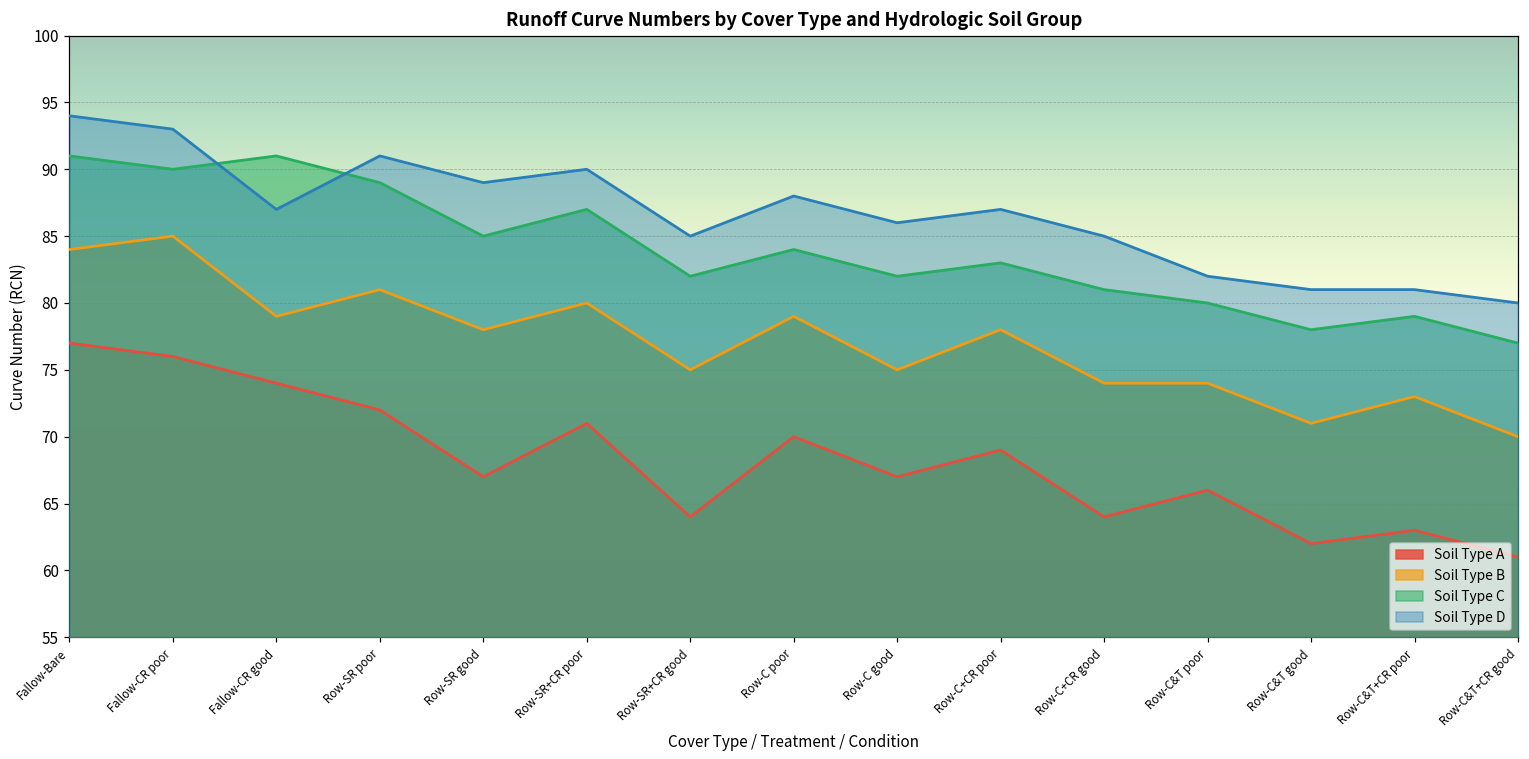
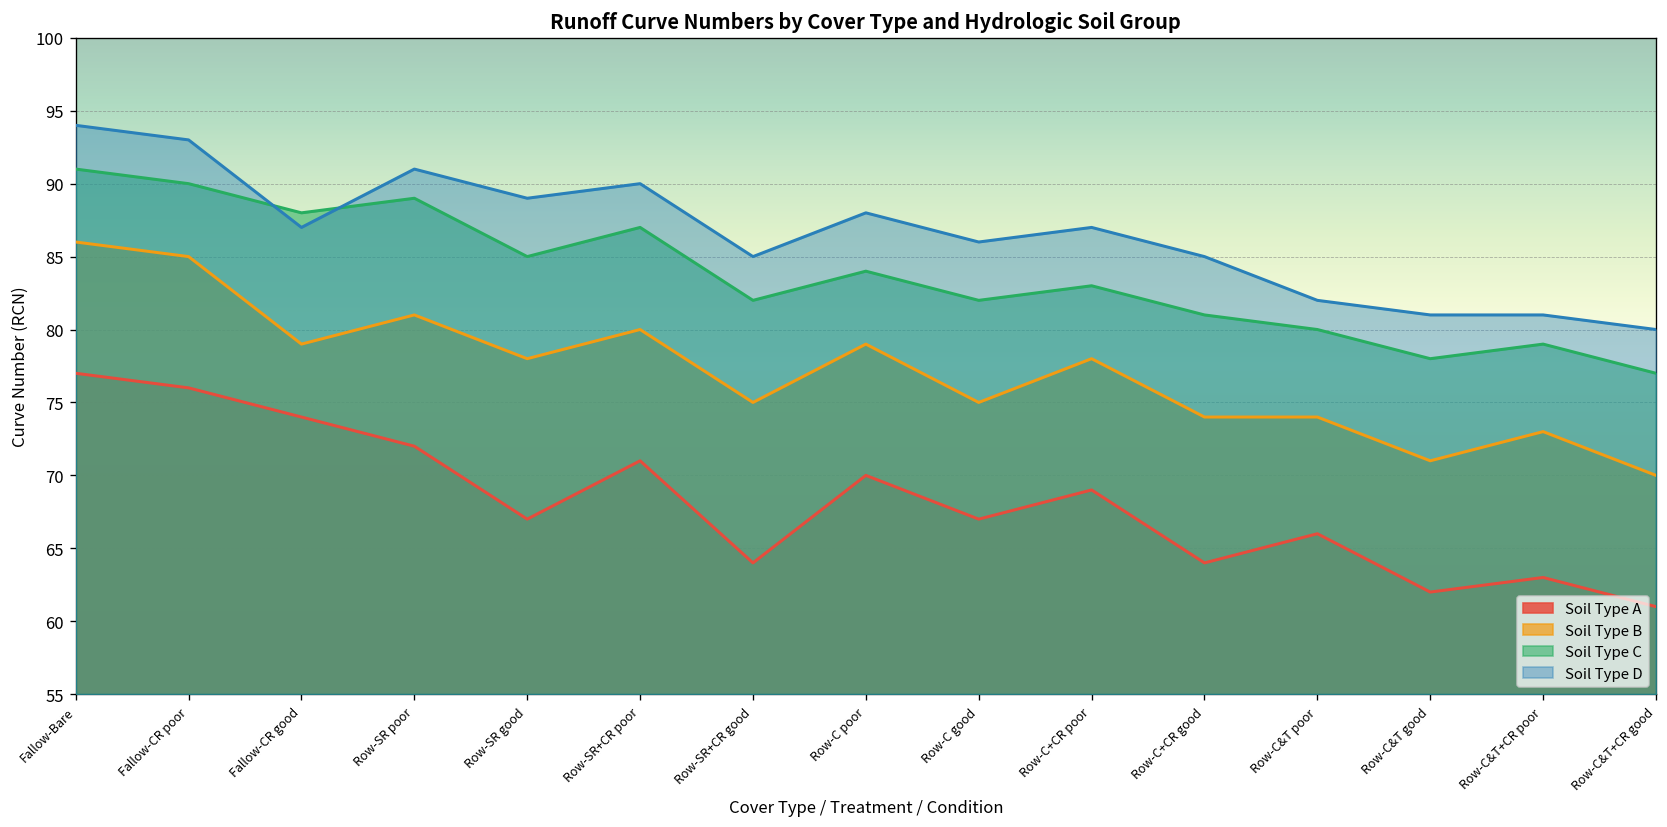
Soil Type B, Fallow-Bare: 84 -> 86
Soil Type C, Fallow-CR good: 91 -> 88
